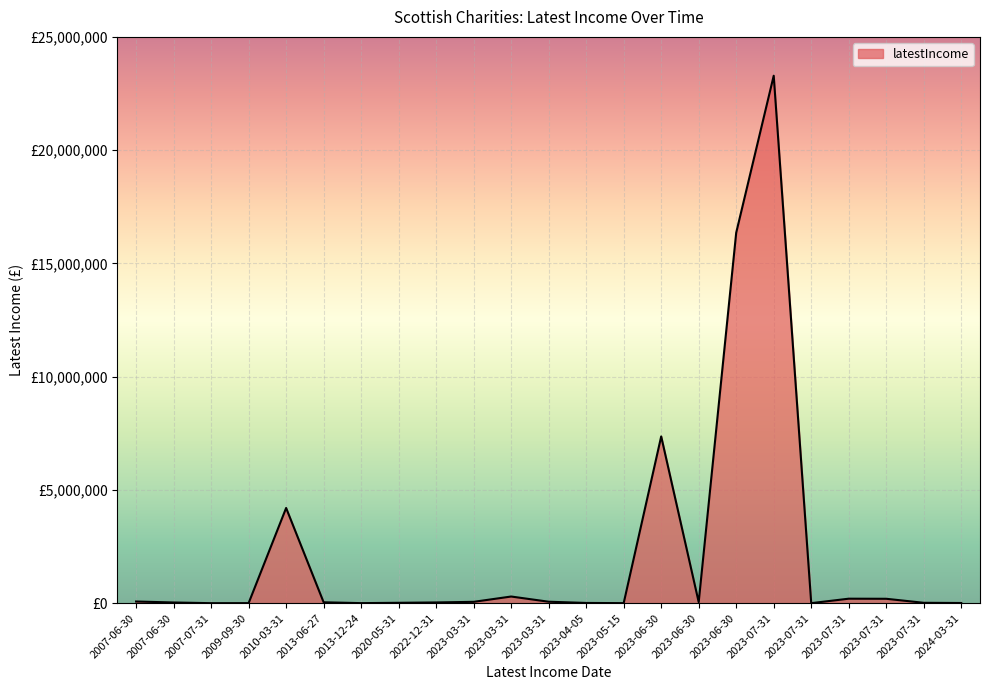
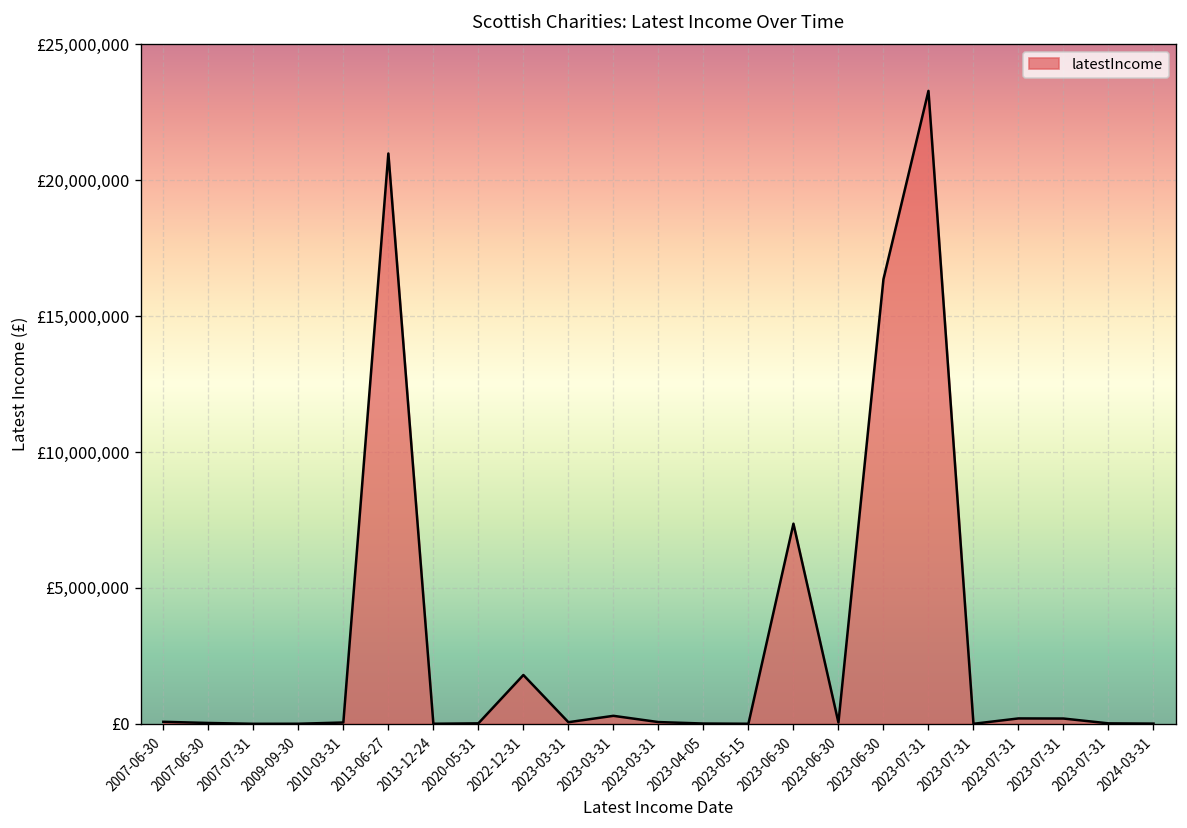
2010-03-31: £4,200,000 -> £0
2013-06-27: £0 -> £21,000,000
2022-12-31: £0 -> £1,800,000
